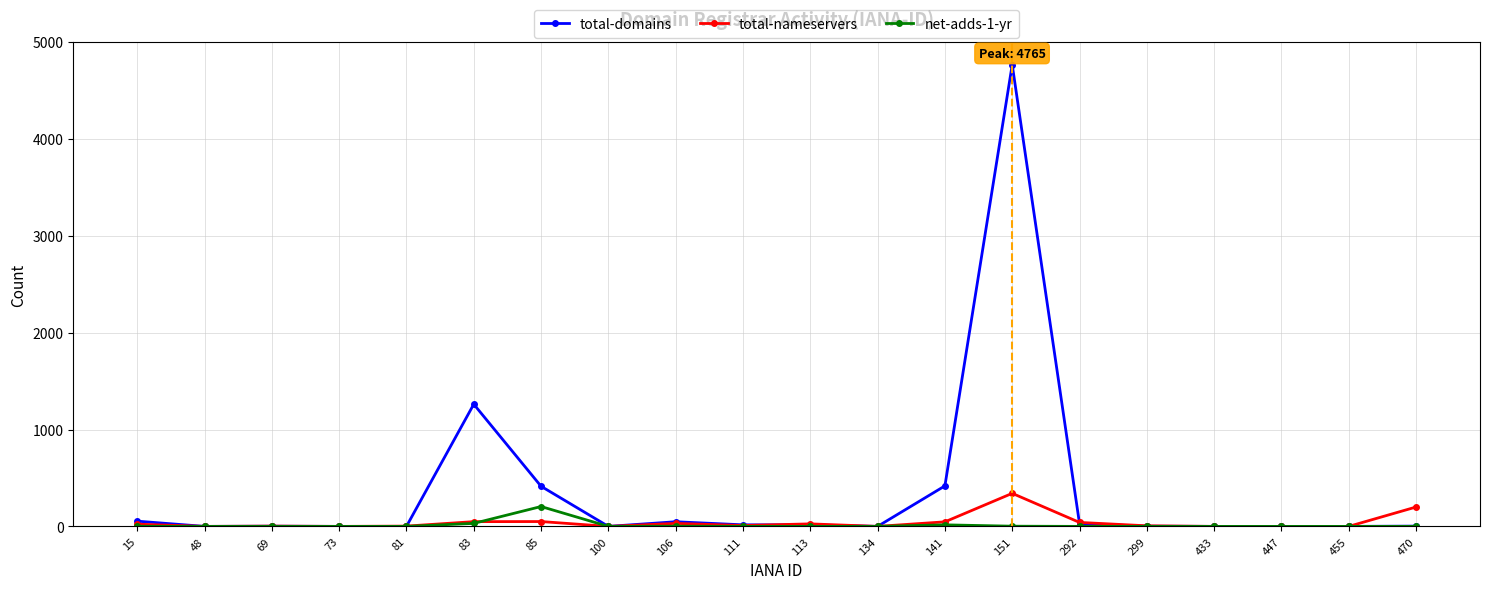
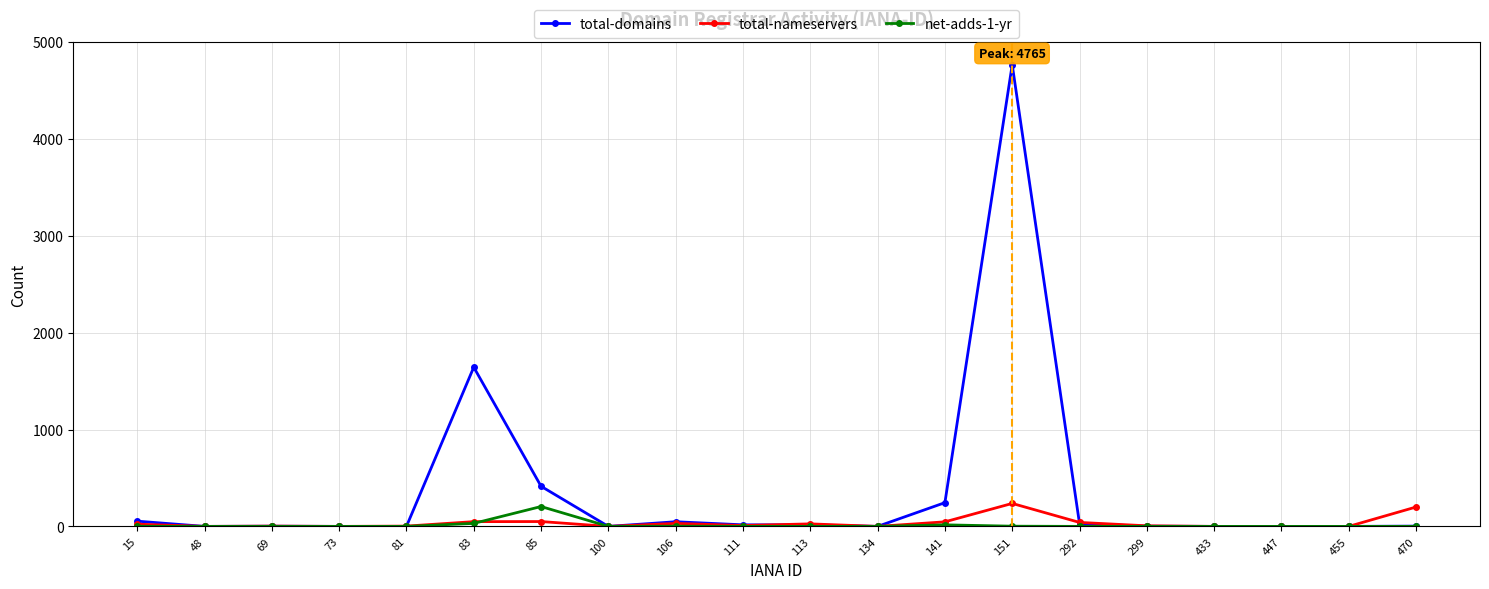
total-domains, 83: 1300 -> 1600
total-domains, 141: 400 -> 200
total-nameservers, 151: 300 -> 200
